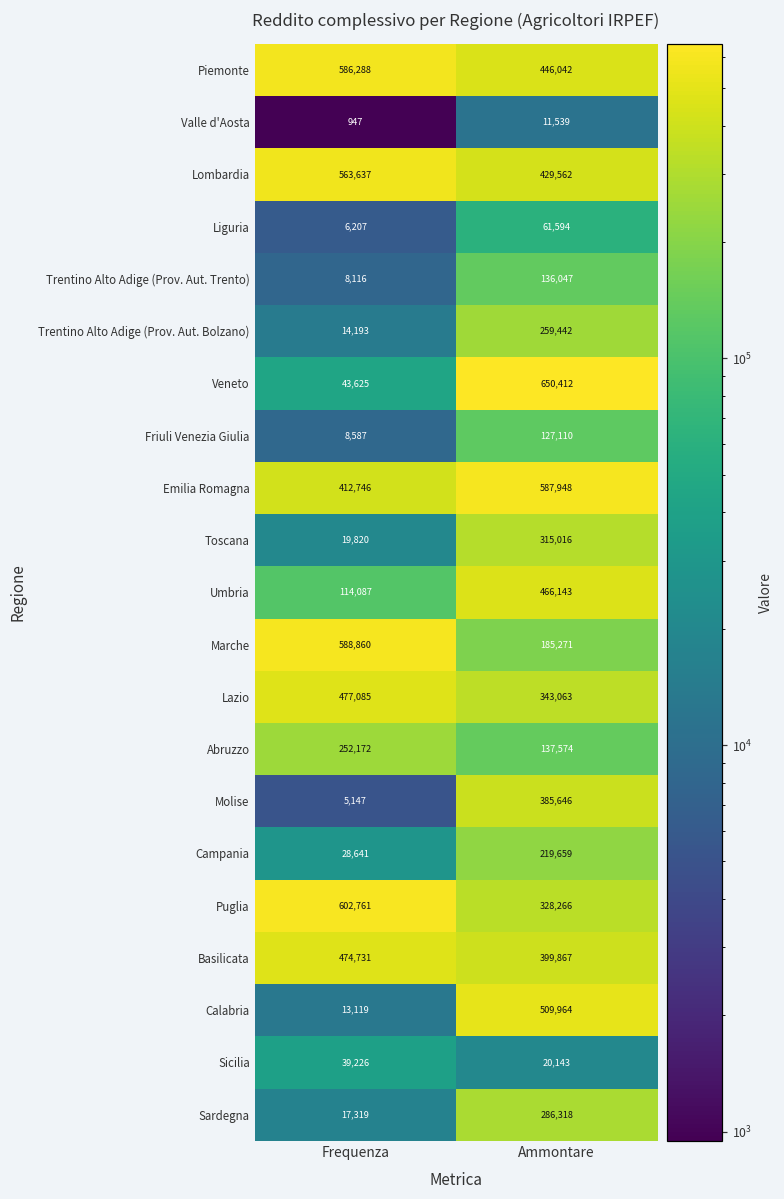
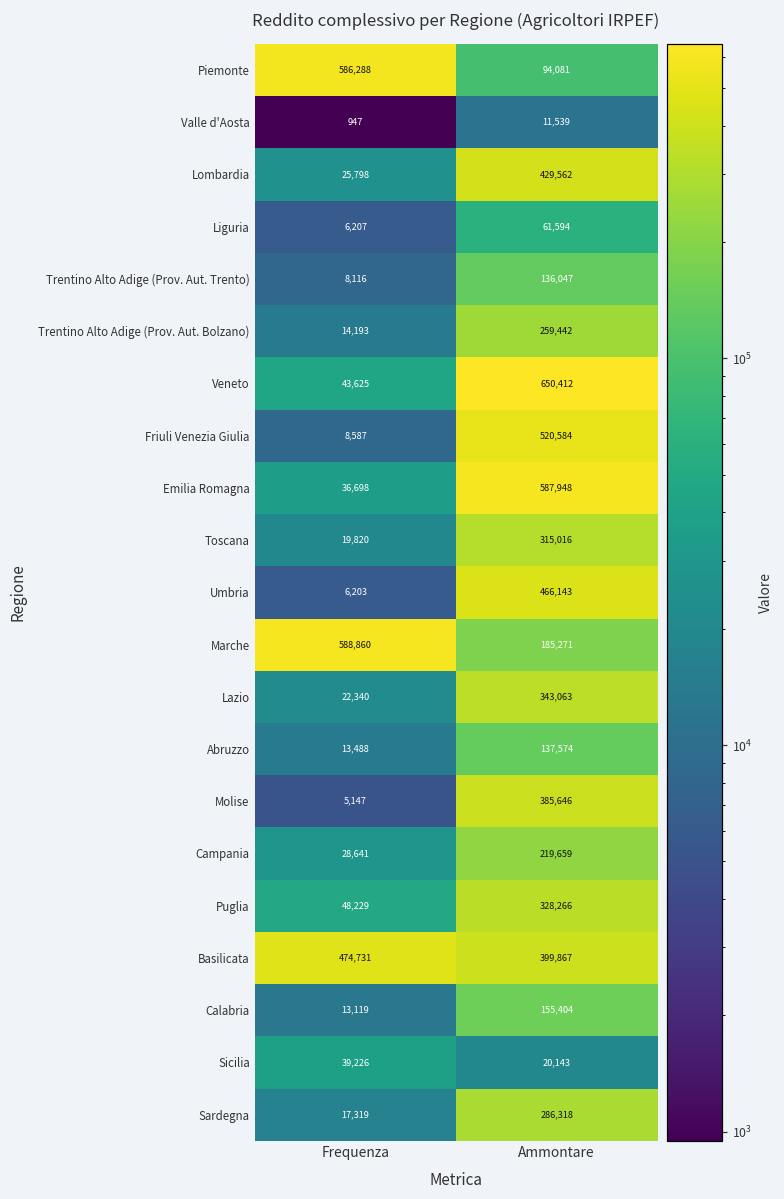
Piemonte, Ammontare: 446,042 -> 94,081
Lombardia, Frequenza: 563,637 -> 25,798
Friuli Venezia Giulia, Ammontare: 127,110 -> 520,584
Emilia Romagna, Frequenza: 412,746 -> 36,698
Umbria, Frequenza: 114,087 -> 6,203
Lazio, Frequenza: 477,085 -> 22,340
Abruzzo, Frequenza: 252,172 -> 13,488
Puglia, Frequenza: 602,761 -> 48,229
Calabria, Ammontare: 509,964 -> 155,404
